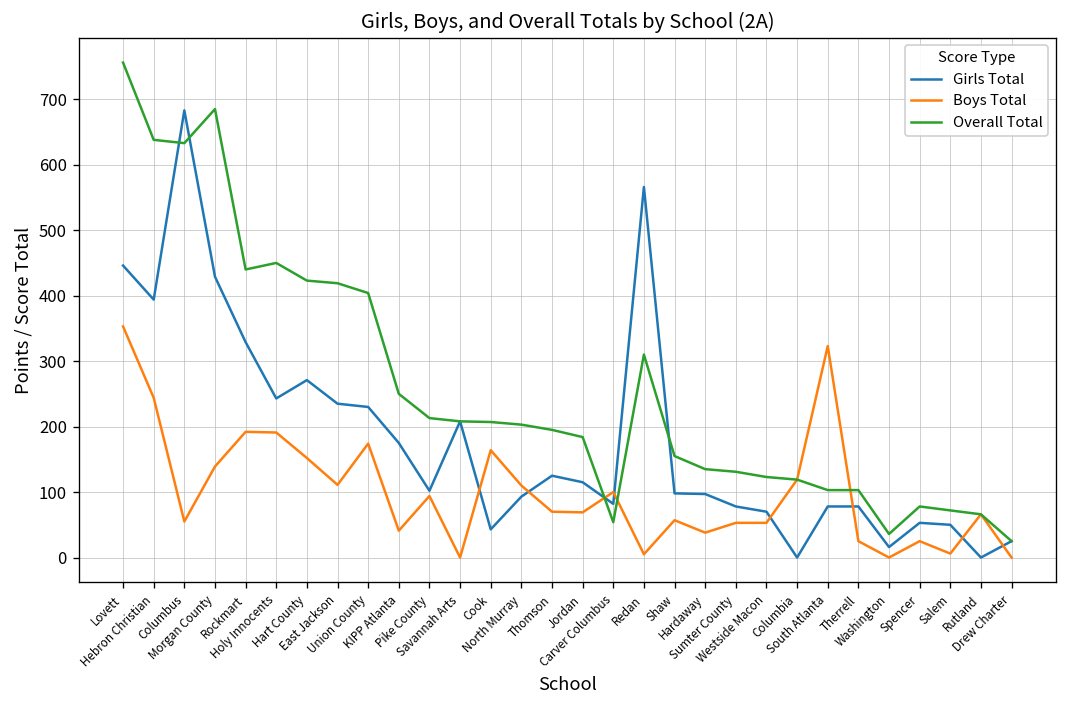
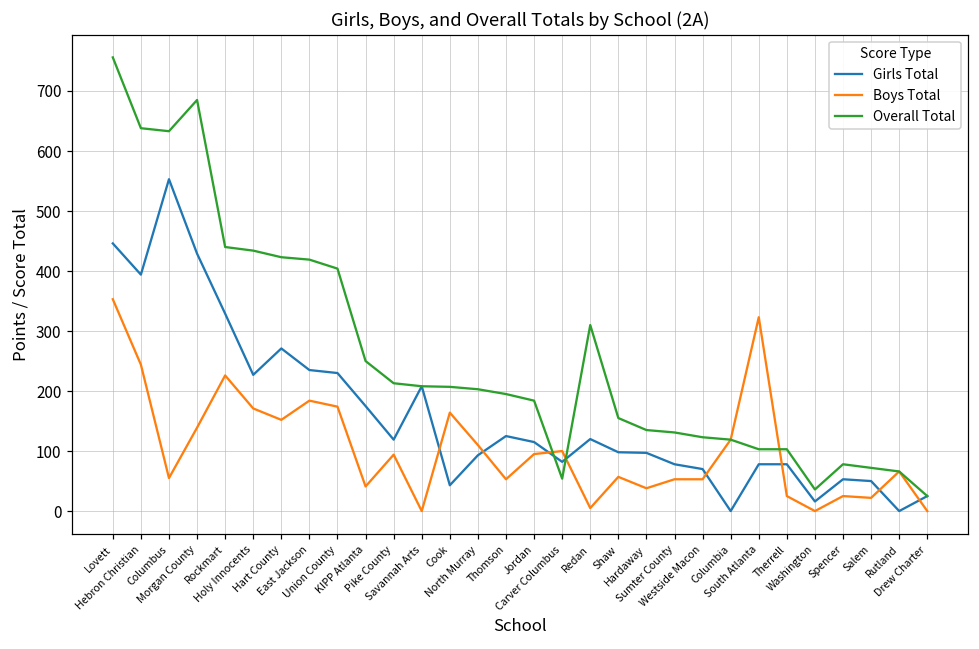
Girls Total, Columbus: 680 -> 550
Boys Total, Rockmart: 190 -> 230
Girls Total, Holy Innocents: 240 -> 230
Boys Total, Holy Innocents: 190 -> 170
Overall Total, Holy Innocents: 450 -> 430
Boys Total, East Jackson: 110 -> 180
Girls Total, Pike County: 100 -> 120
Boys Total, Thomson: 70 -> 50
Boys Total, Jordan: 70 -> 100
Girls Total, Redan: 570 -> 120
Boys Total, Salem: 10 -> 20
